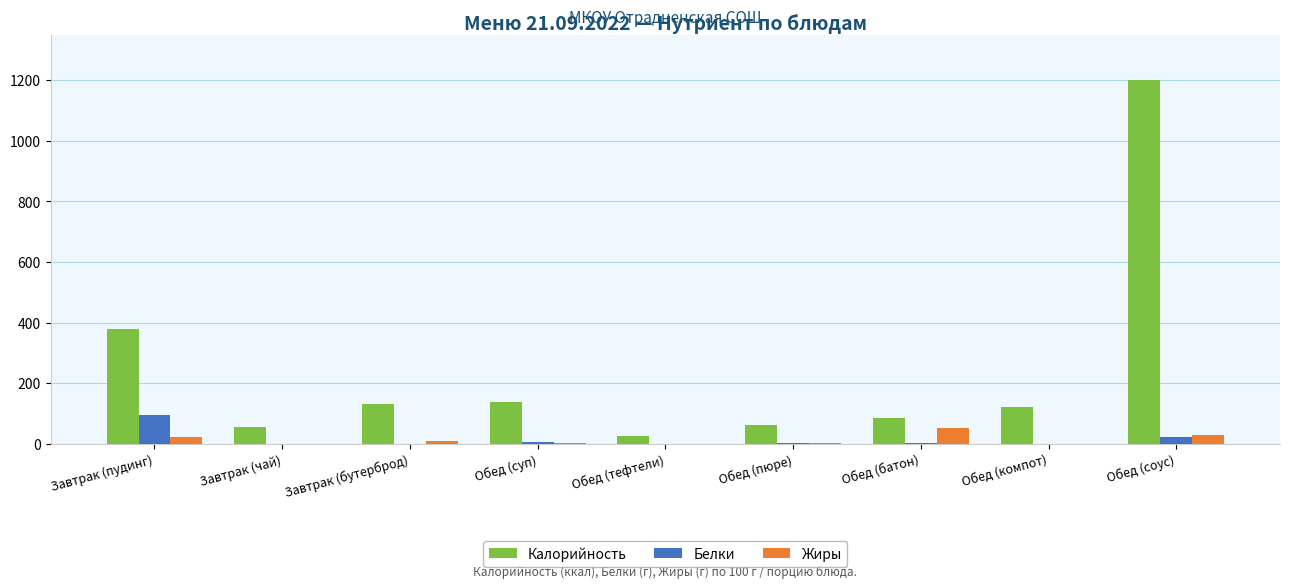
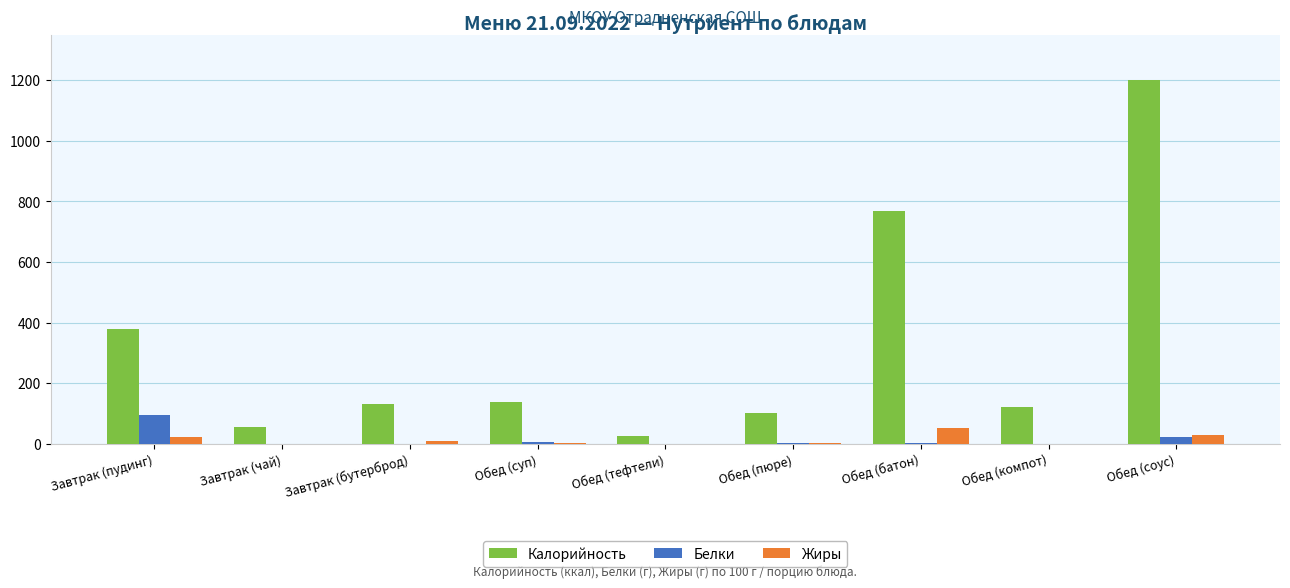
Калорийность, Обед (пюре): 60 -> 100
Калорийность, Обед (батон): 90 -> 770
